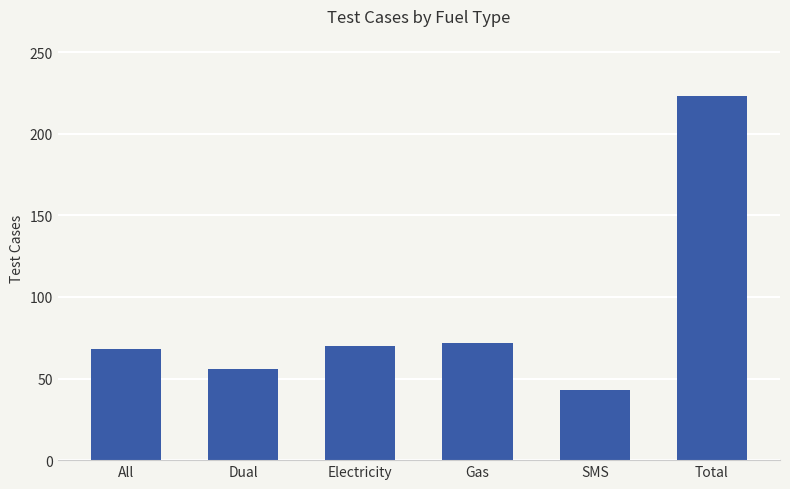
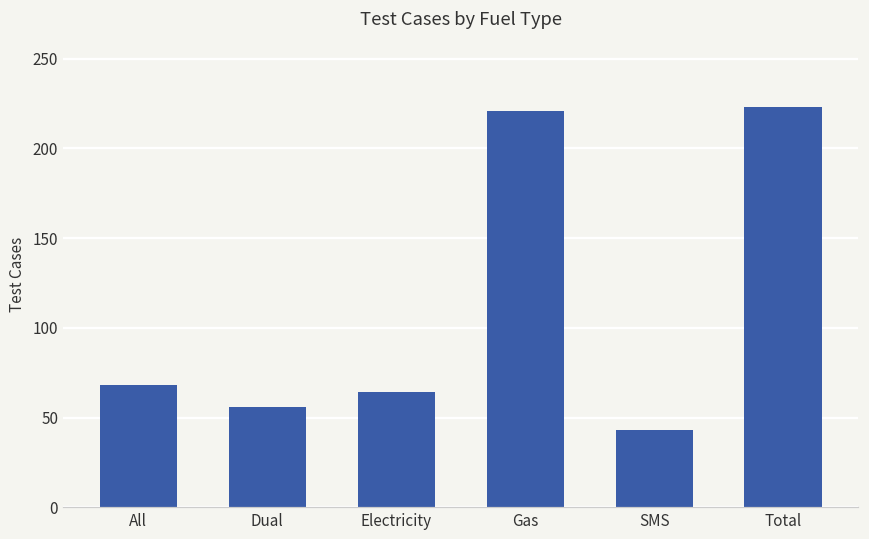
Electricity: 70 -> 64
Gas: 72 -> 221
